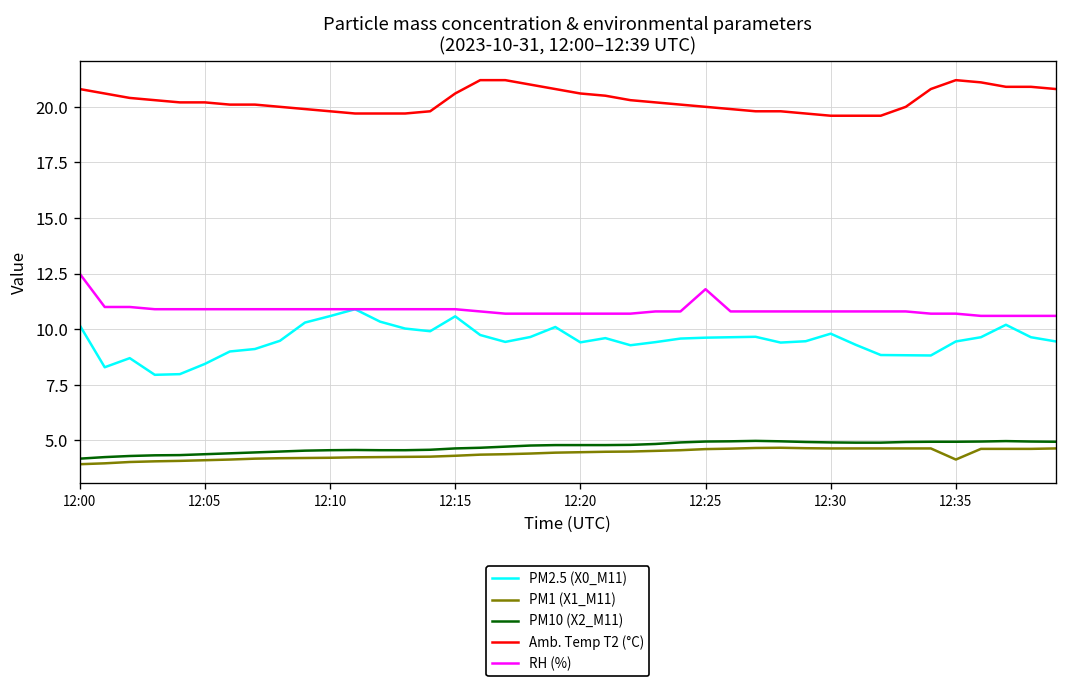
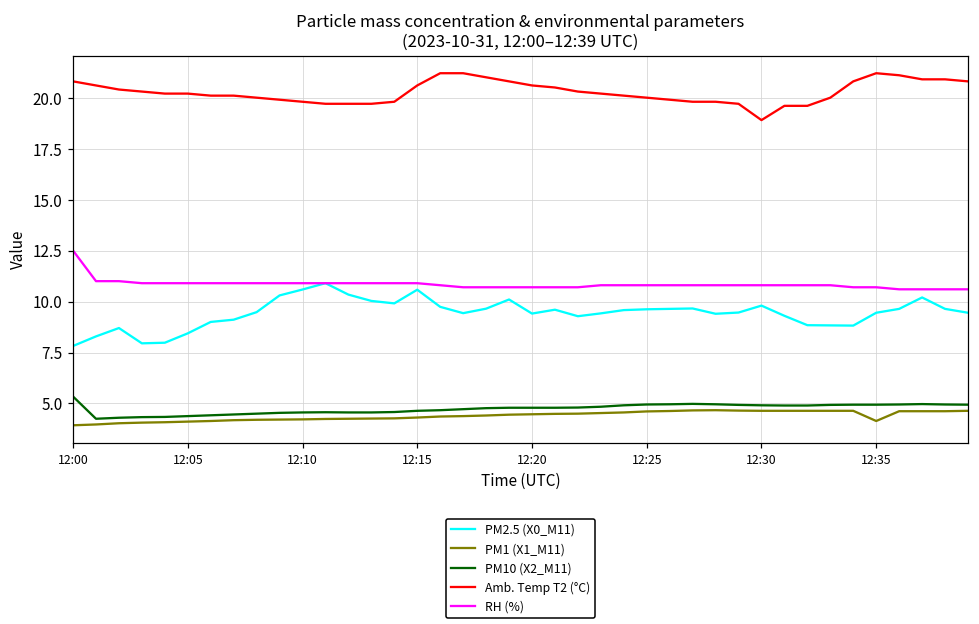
PM2.5 (X0_M11), 12:00: 10.2 -> 7.8
PM10 (X2_M11), 12:00: 4.2 -> 5.3
RH (%), 12:25: 11.8 -> 10.8
Amb. Temp T2 (°C), 12:30: 19.6 -> 18.9
